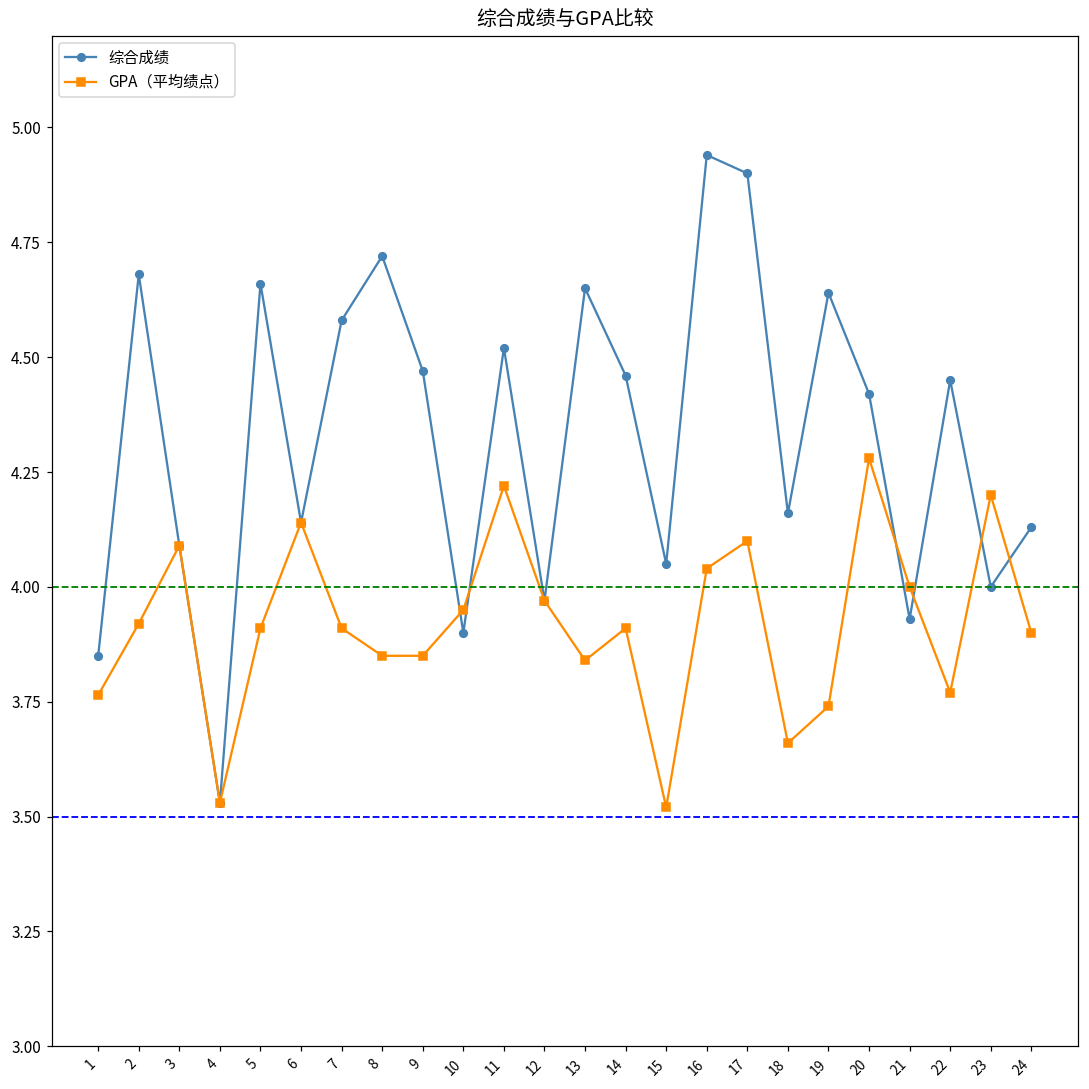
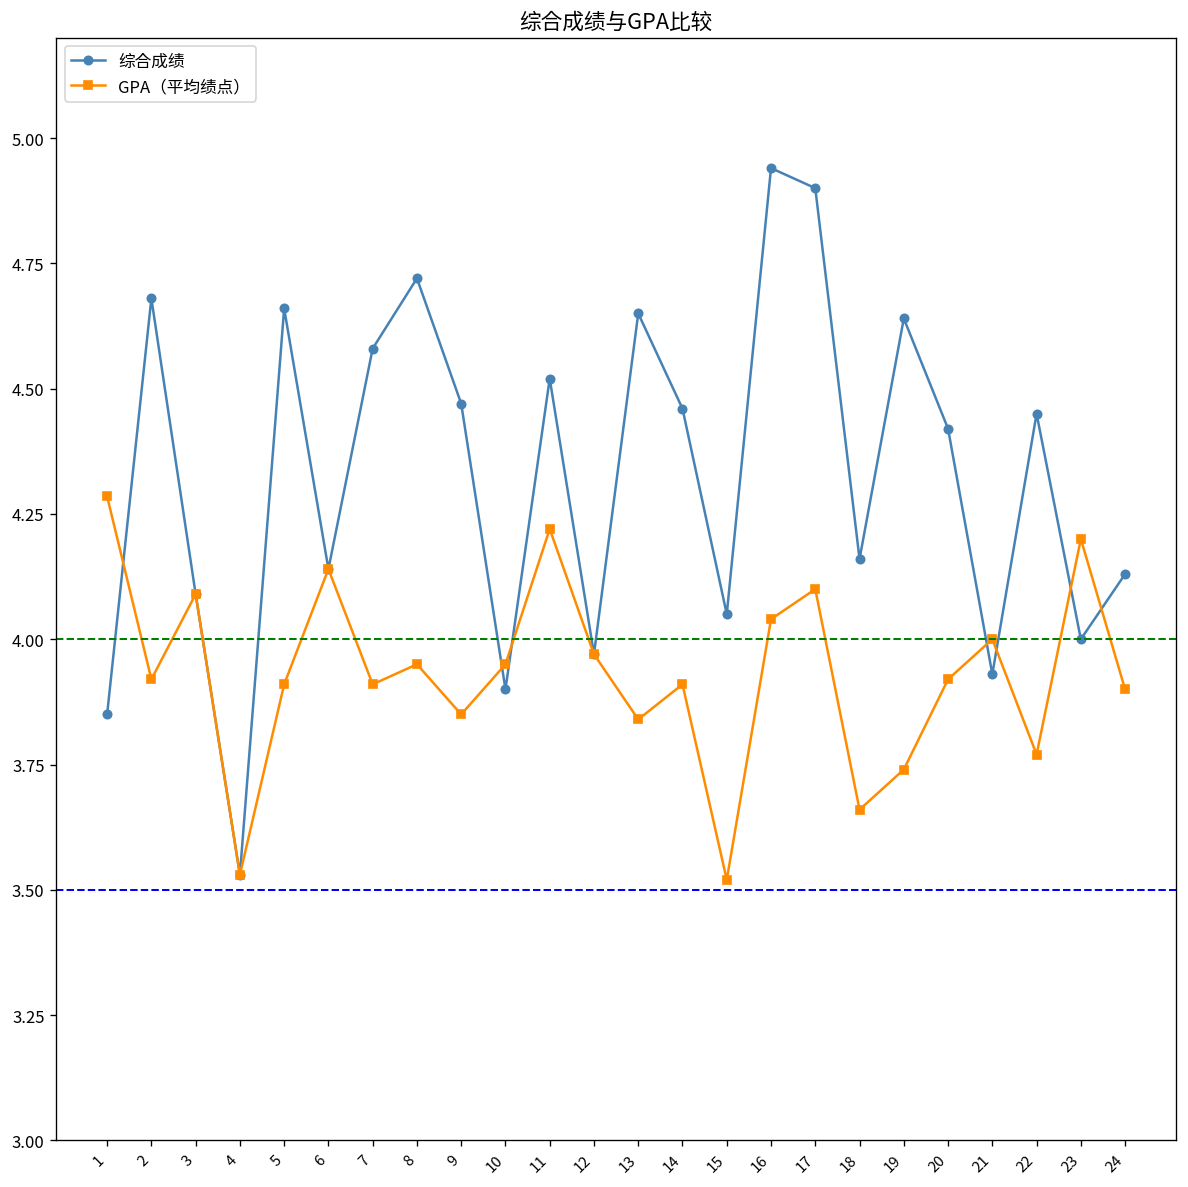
GPA（平均绩点）, 1: 3.76 -> 4.28
GPA（平均绩点）, 8: 3.85 -> 3.95
GPA（平均绩点）, 20: 4.28 -> 3.92
